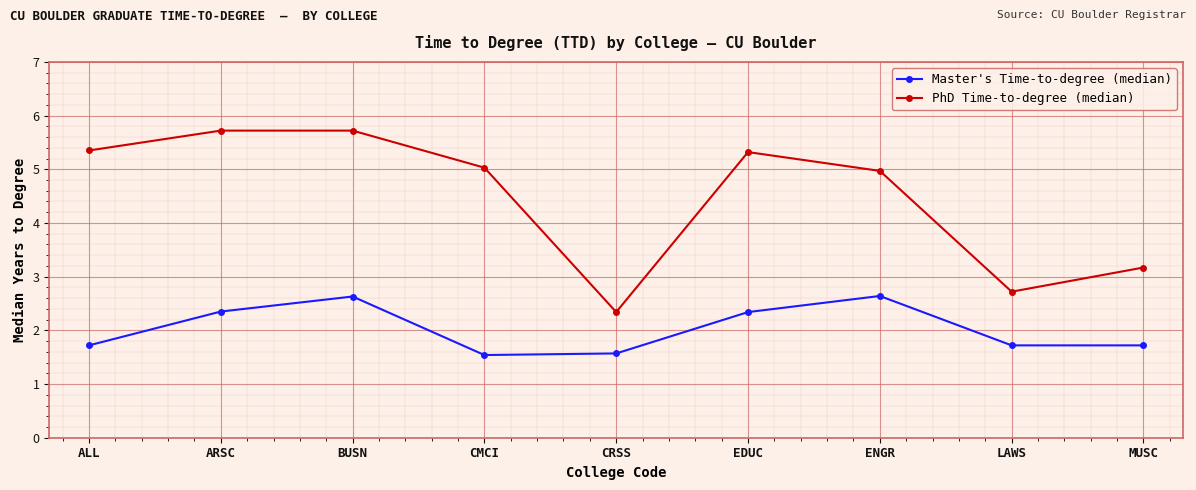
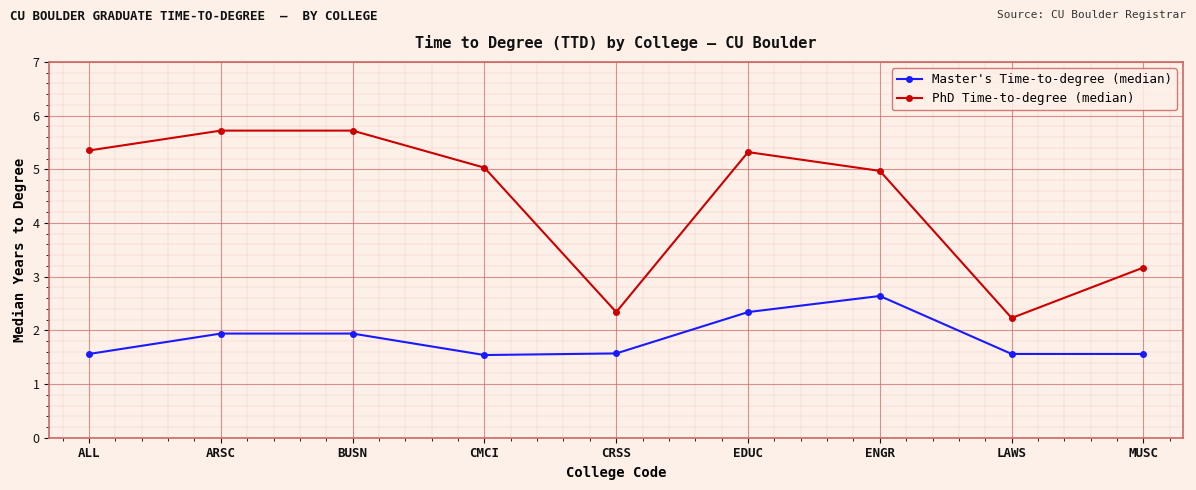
Master's Time-to-degree (median), ALL: 1.7 -> 1.6
Master's Time-to-degree (median), ARSC: 2.4 -> 1.9
Master's Time-to-degree (median), BUSN: 2.6 -> 1.9
Master's Time-to-degree (median), LAWS: 1.7 -> 1.6
PhD Time-to-degree (median), LAWS: 2.7 -> 2.2
Master's Time-to-degree (median), MUSC: 1.7 -> 1.6
